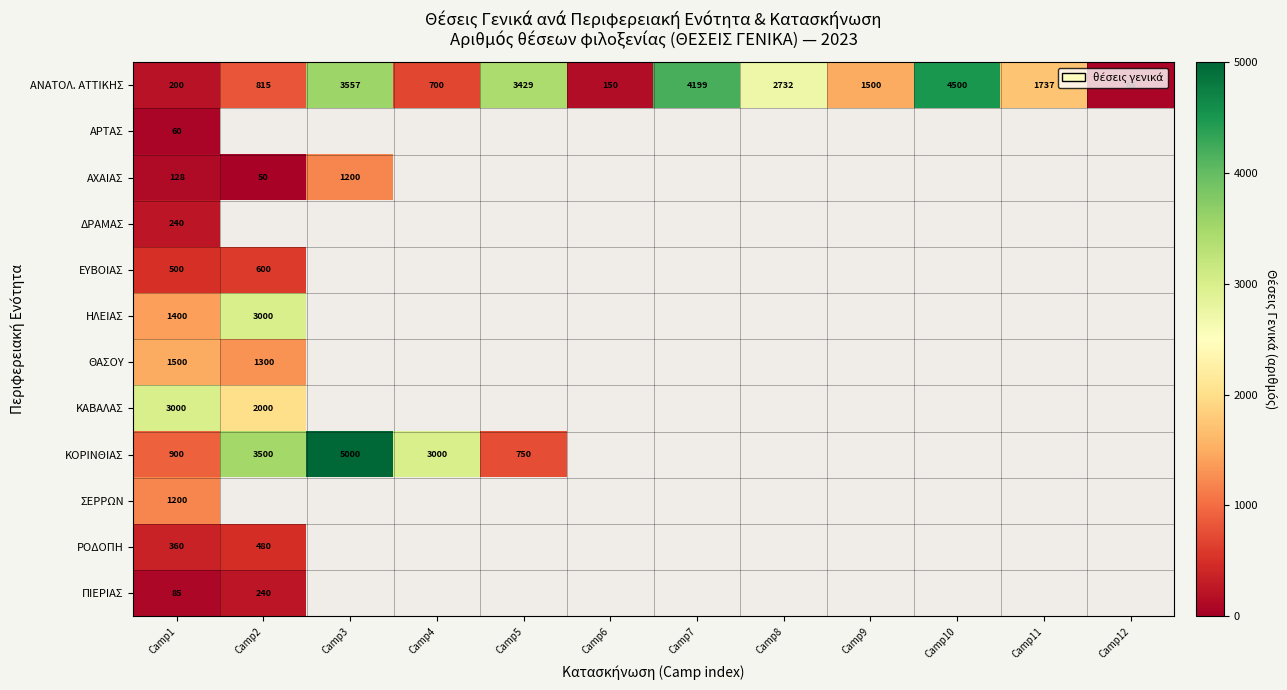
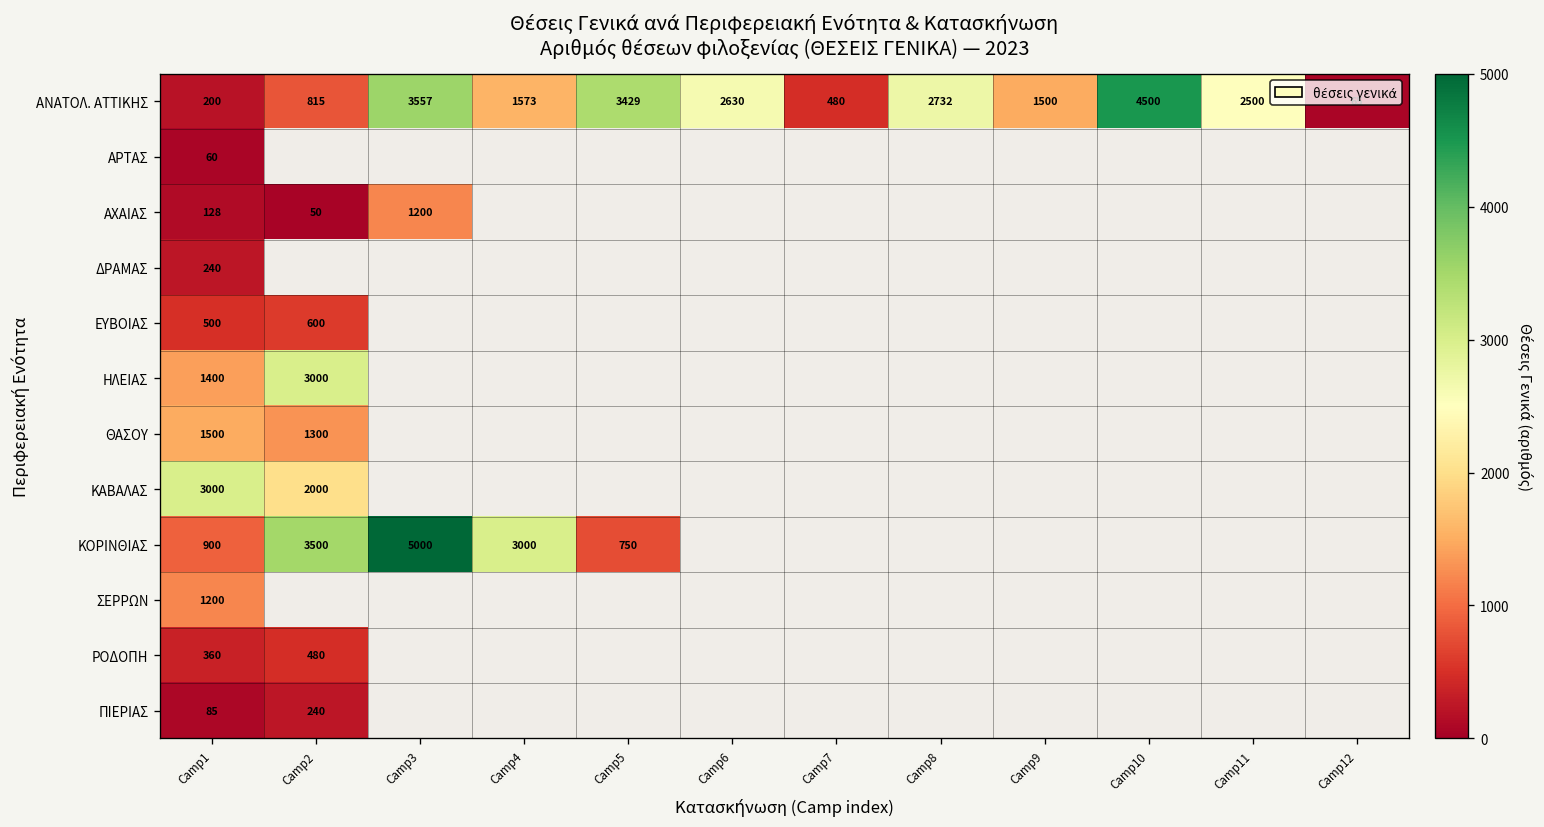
ΑΝΑΤΟΛ. ΑΤΤΙΚΗΣ, Camp4: 700 -> 1573
ΑΝΑΤΟΛ. ΑΤΤΙΚΗΣ, Camp6: 150 -> 2630
ΑΝΑΤΟΛ. ΑΤΤΙΚΗΣ, Camp7: 4199 -> 480
ΑΝΑΤΟΛ. ΑΤΤΙΚΗΣ, Camp11: 1737 -> 2500
